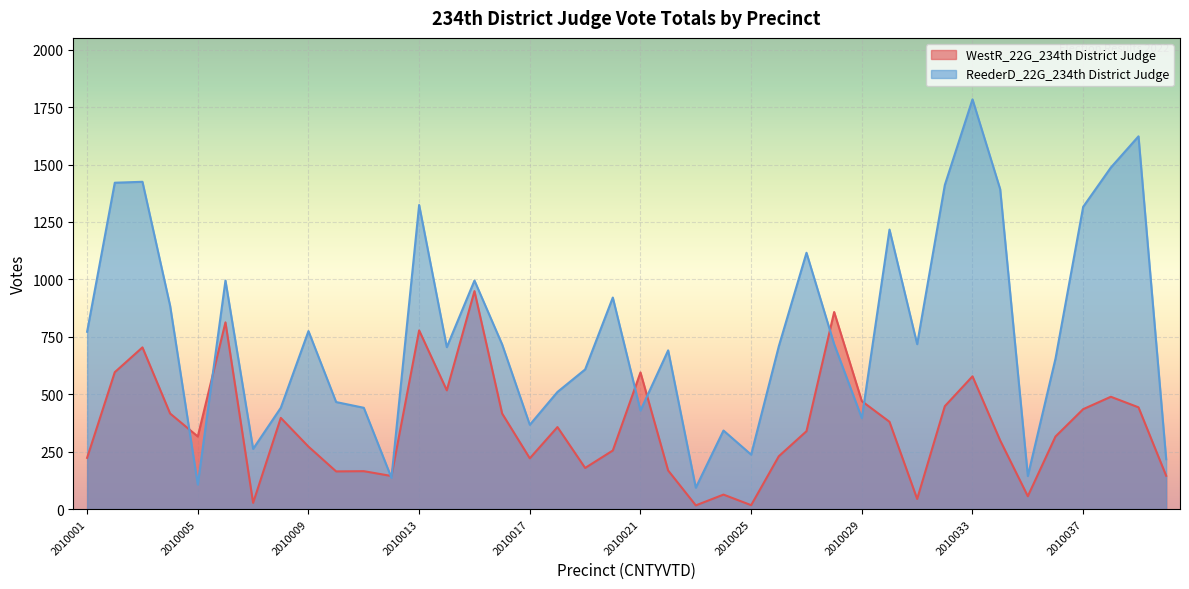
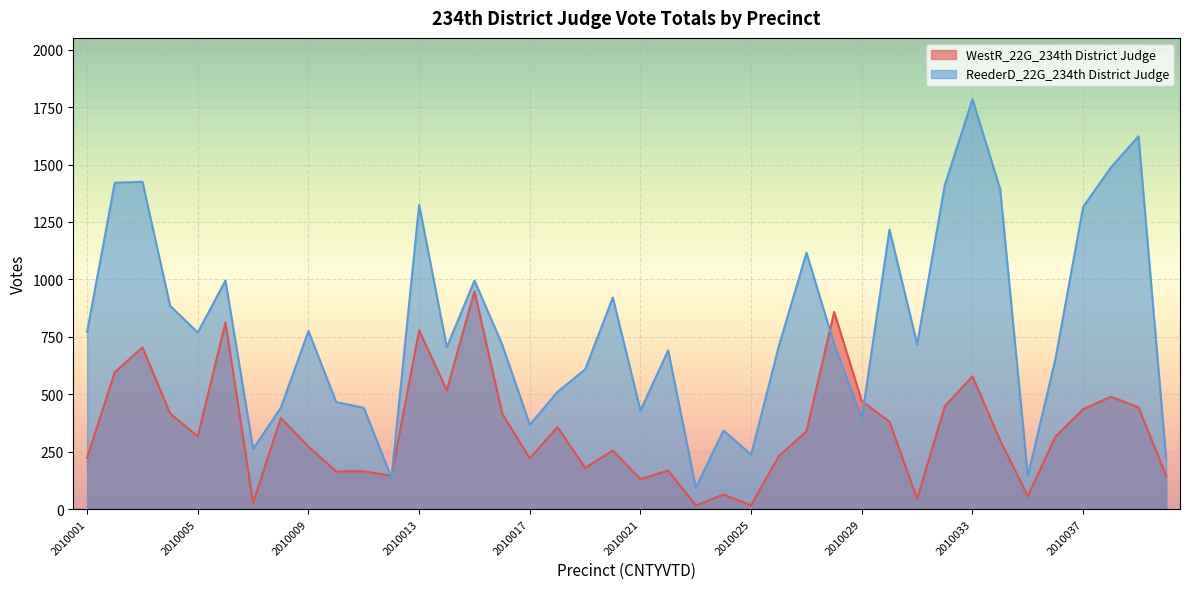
ReederD_22G_234th District Judge, 2010005: 110 -> 770
WestR_22G_234th District Judge, 2010021: 600 -> 130
